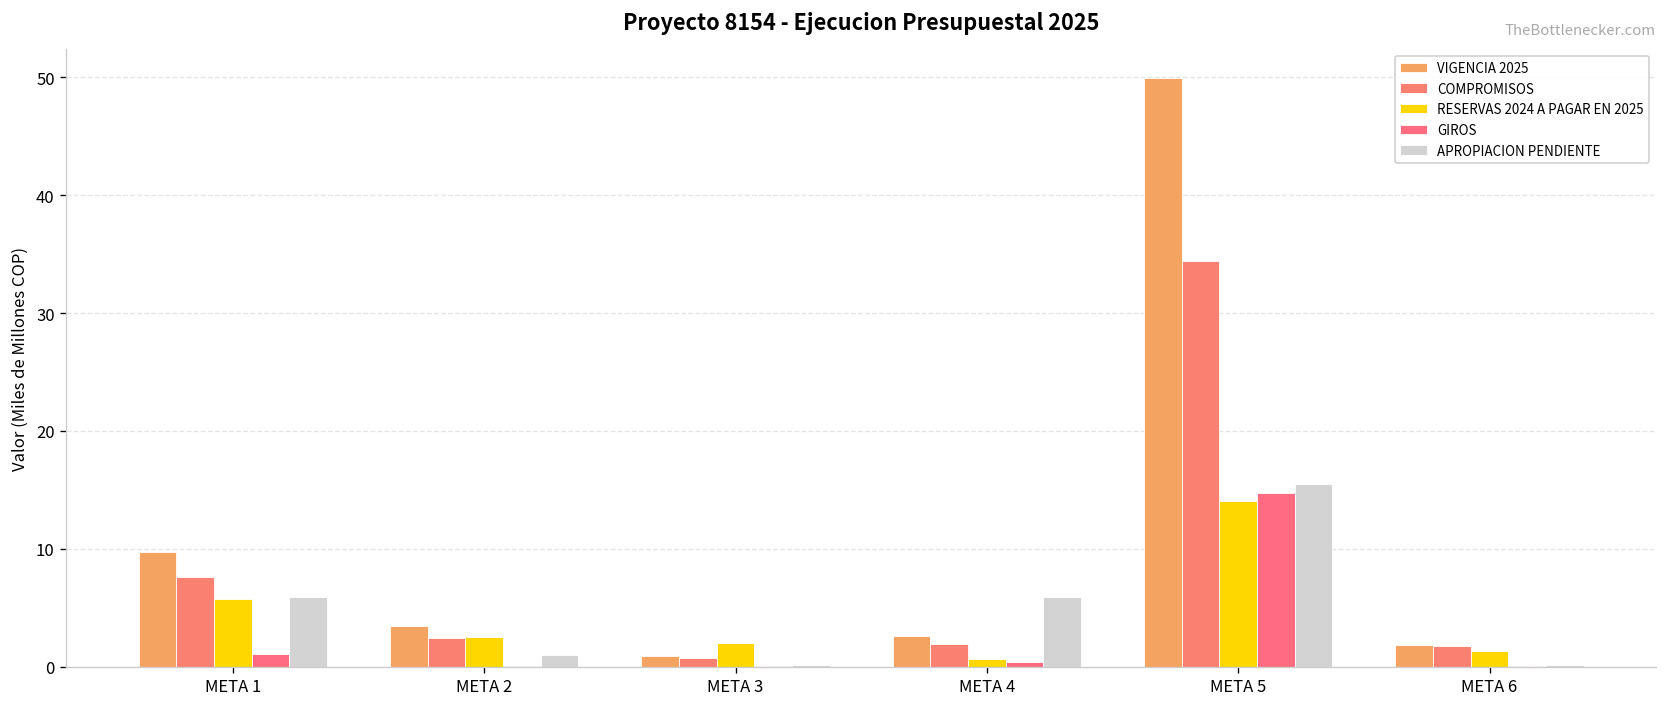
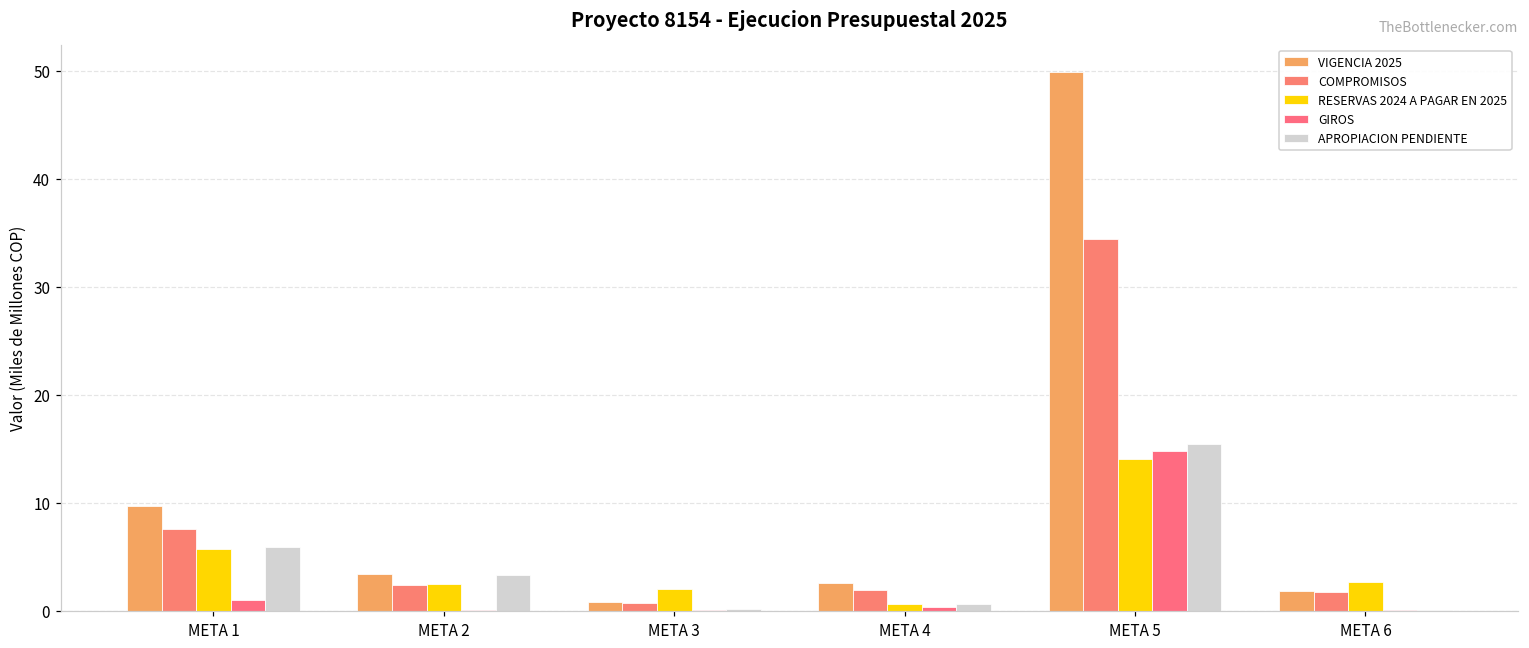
APROPIACION PENDIENTE, META 2: 1 -> 3
APROPIACION PENDIENTE, META 4: 6 -> 1
RESERVAS 2024 A PAGAR EN 2025, META 6: 1 -> 3
